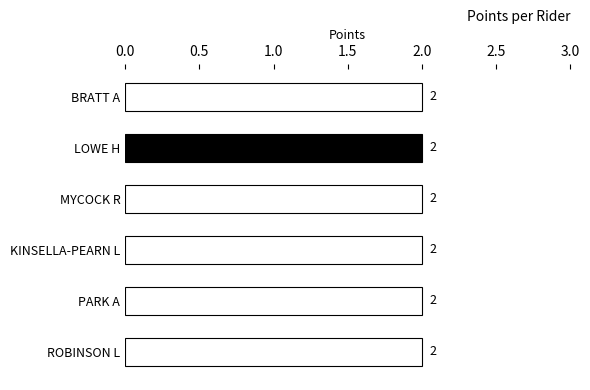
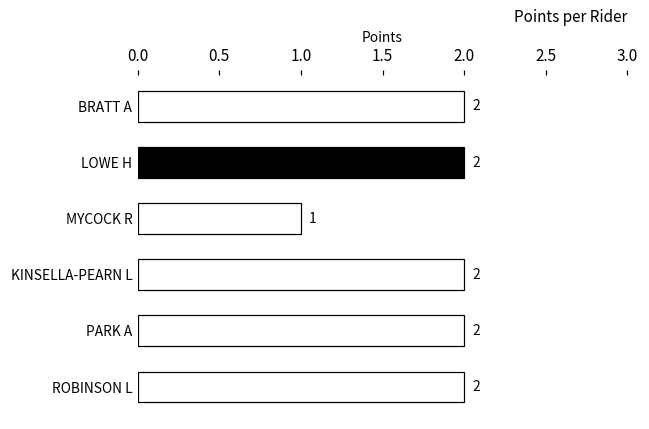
MYCOCK R: 2 -> 1
